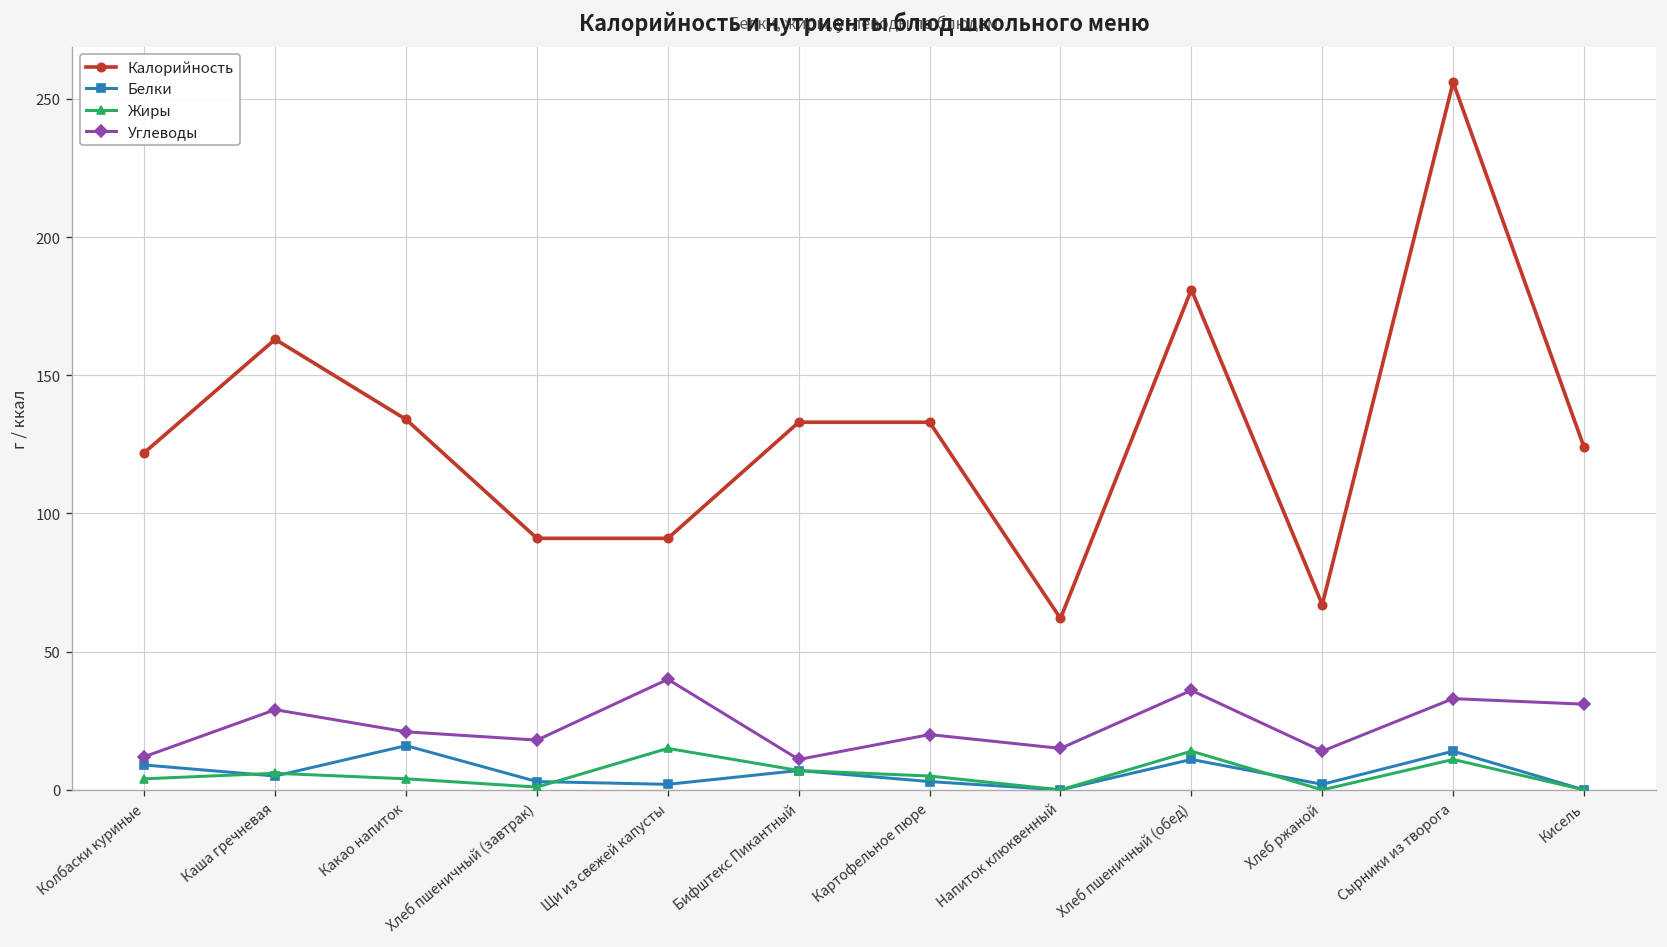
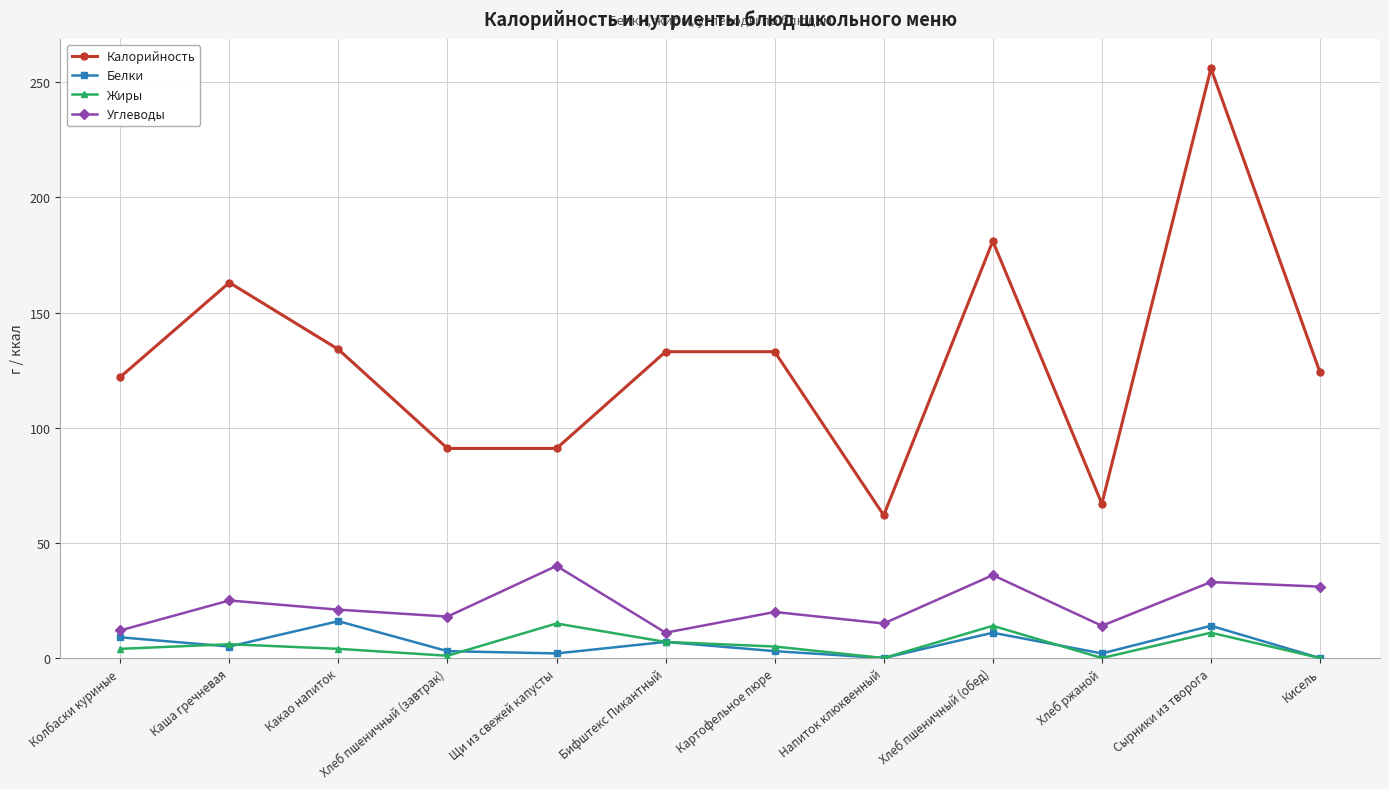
Углеводы, Каша гречневая: 29 -> 25
